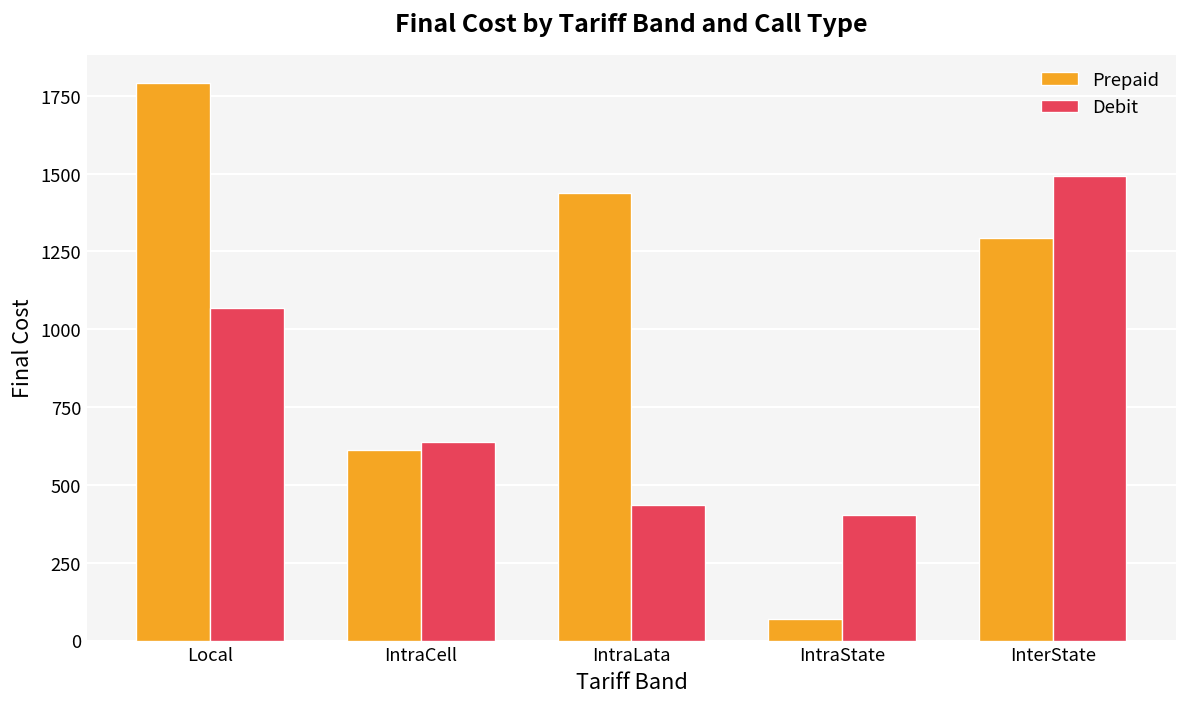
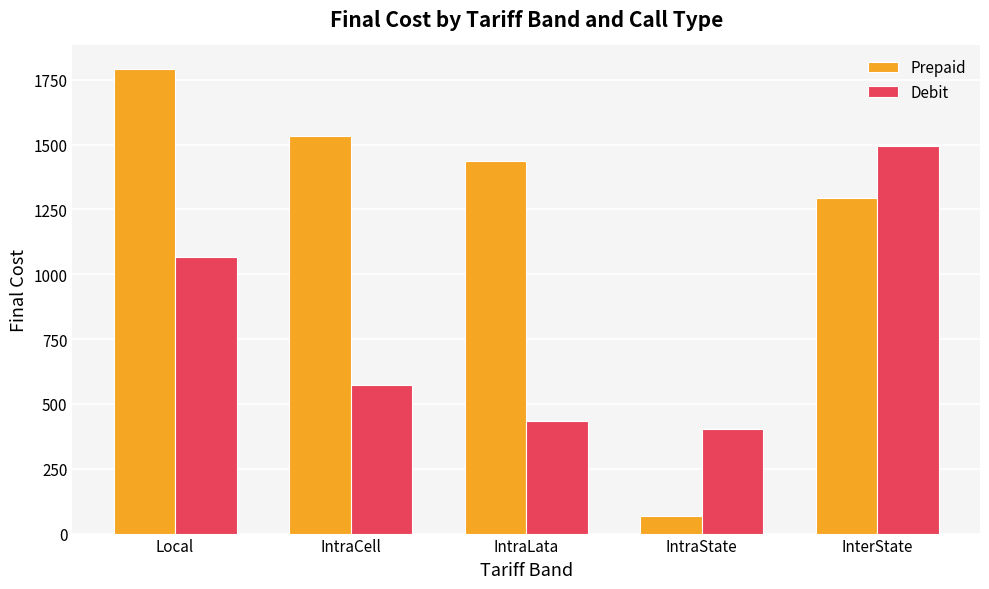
Prepaid, IntraCell: 610 -> 1530
Debit, IntraCell: 640 -> 570
